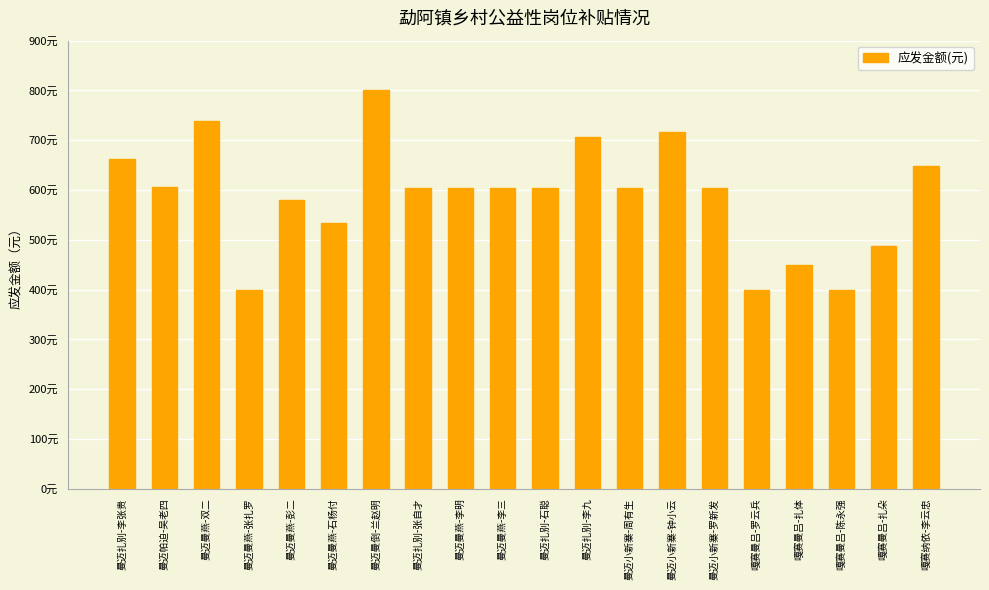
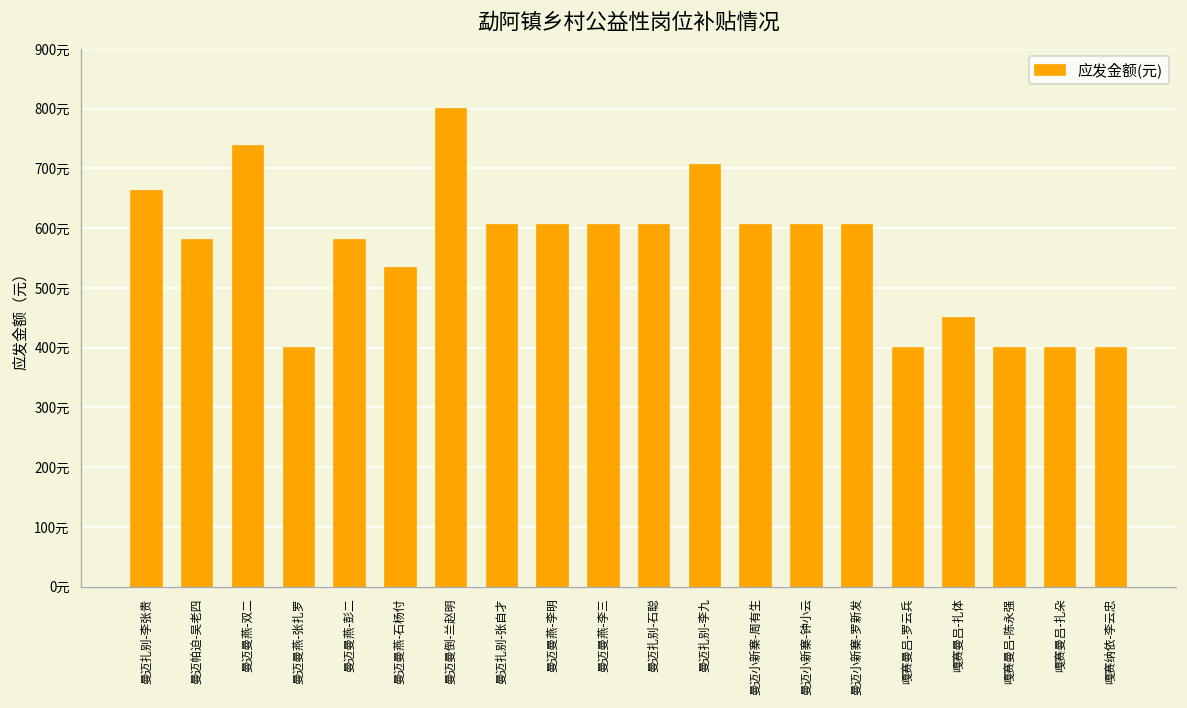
曼迈帕迫-吴老四: 610元 -> 580元
曼迈小新寨-钟小云: 720元 -> 610元
嘎赛曼吕-扎朵: 490元 -> 400元
嘎赛纳依-李云忠: 650元 -> 400元
